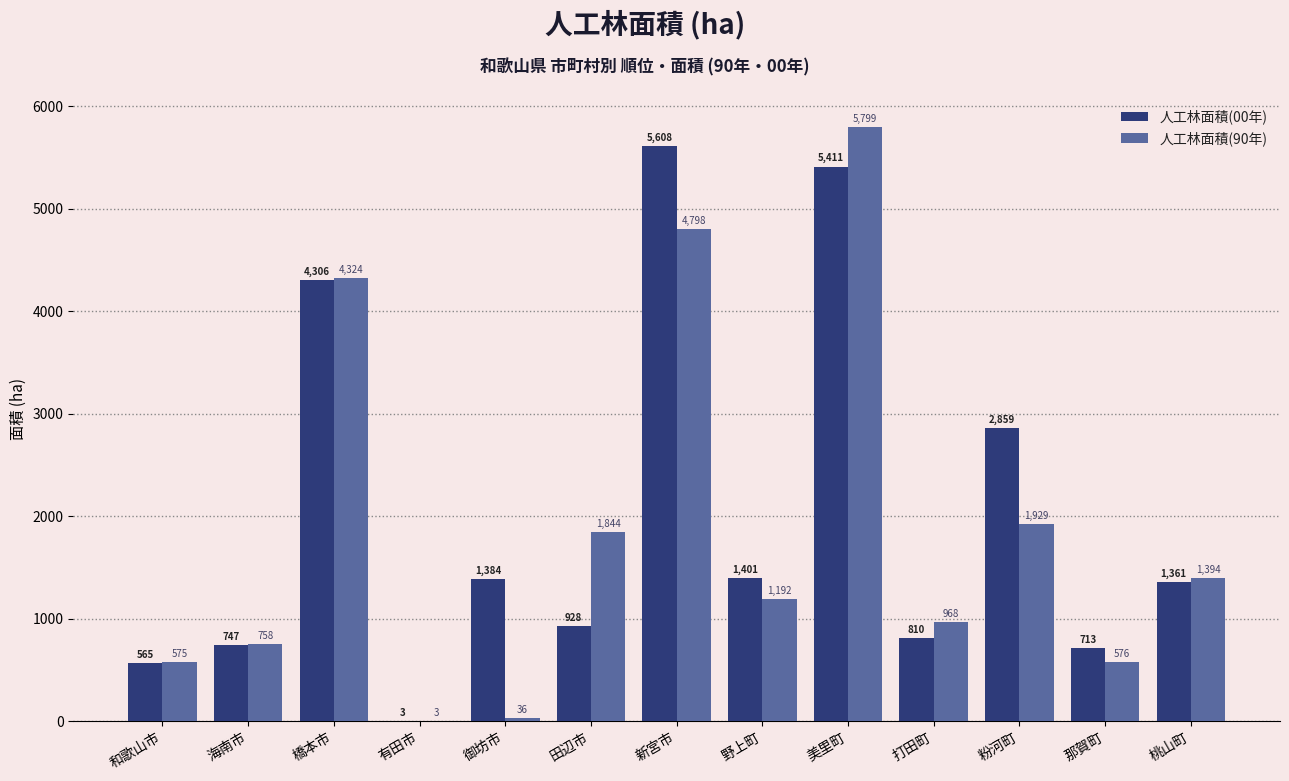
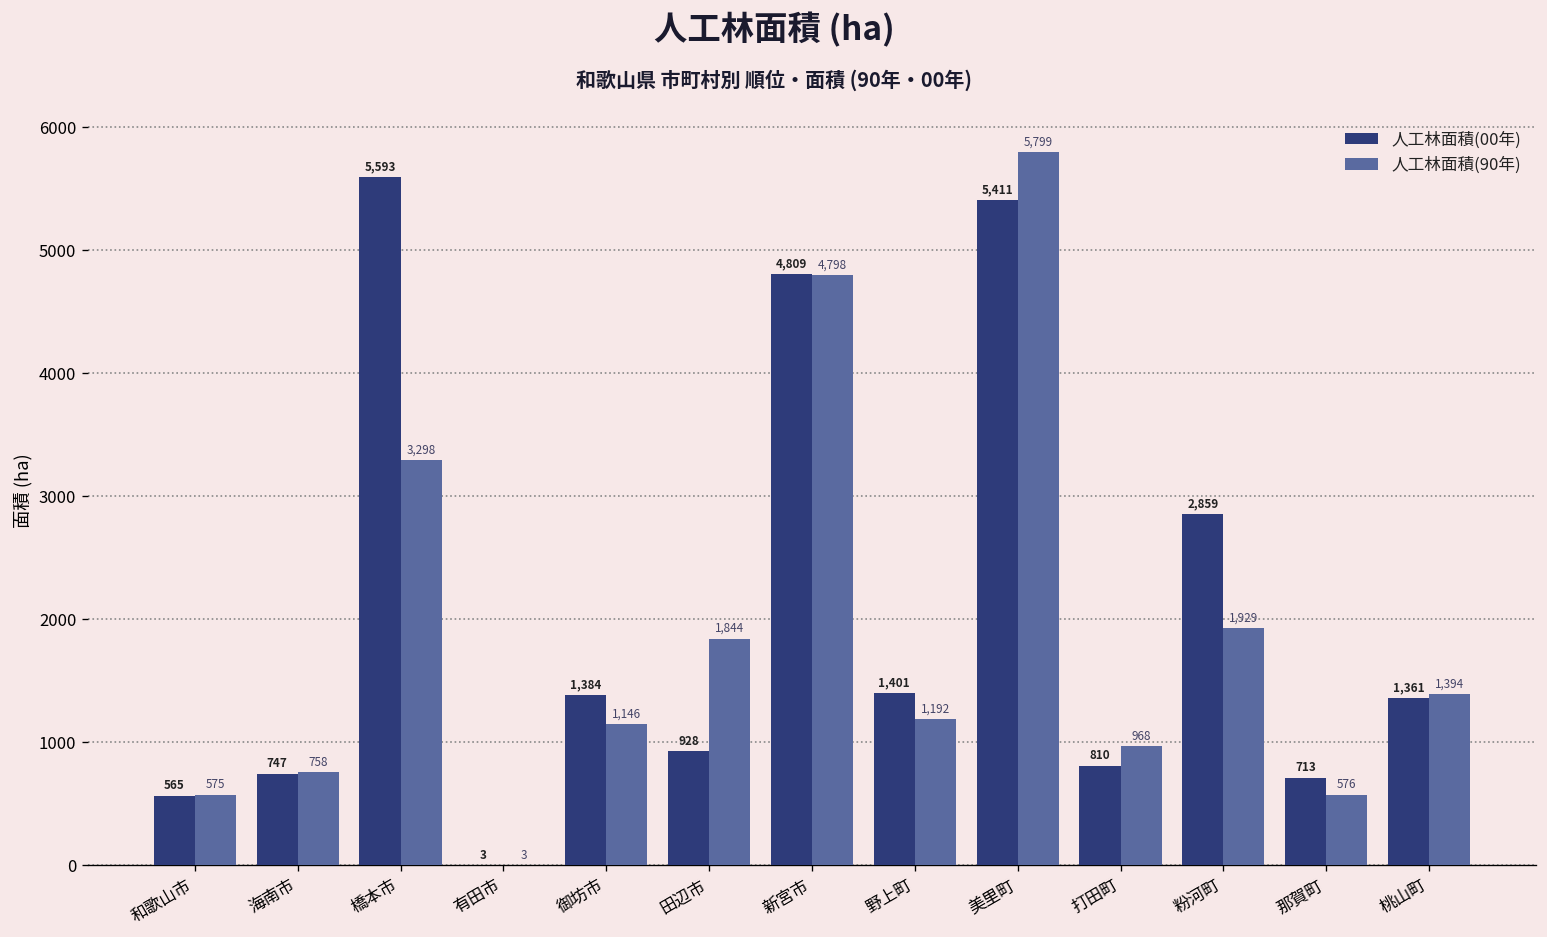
人工林面積(00年), 橋本市: 4,306 -> 5,593
人工林面積(90年), 橋本市: 4,324 -> 3,298
人工林面積(90年), 御坊市: 36 -> 1,146
人工林面積(00年), 新宮市: 5,608 -> 4,809
